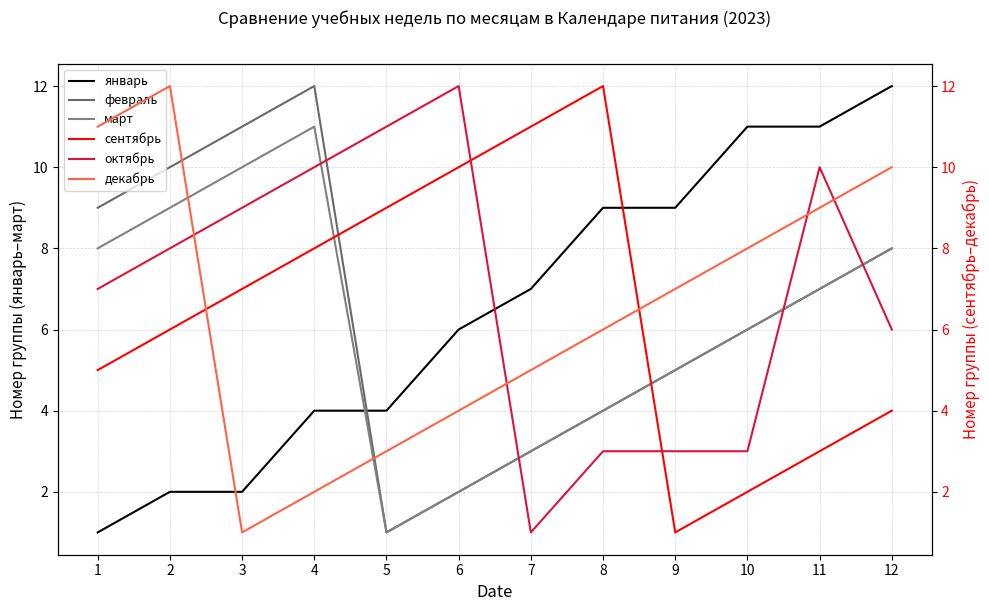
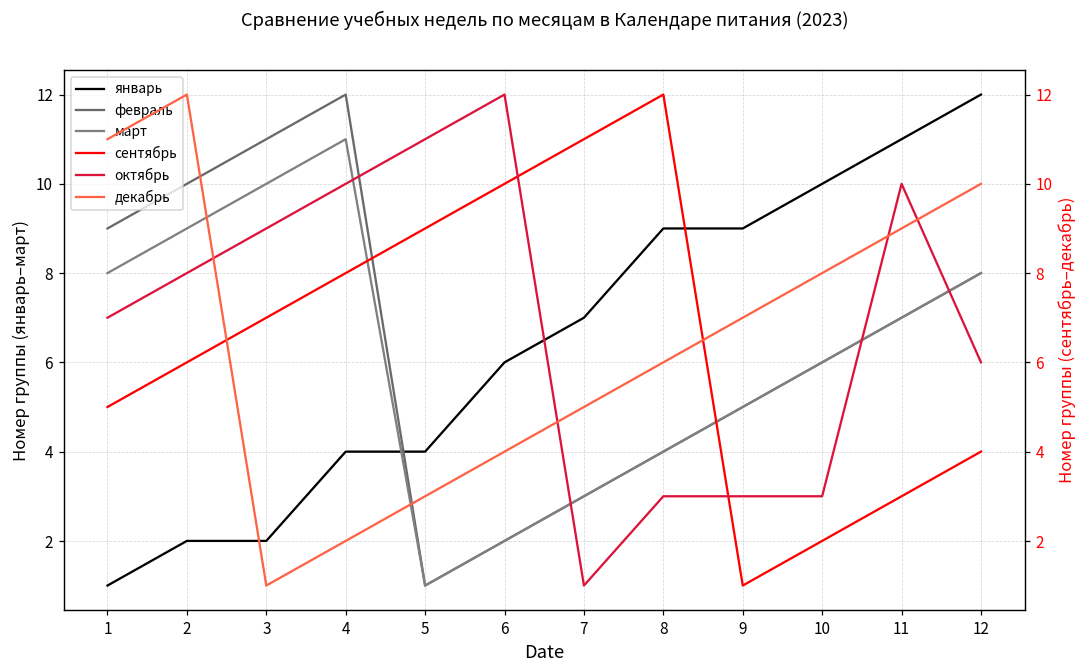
январь, 10: 11 -> 10
